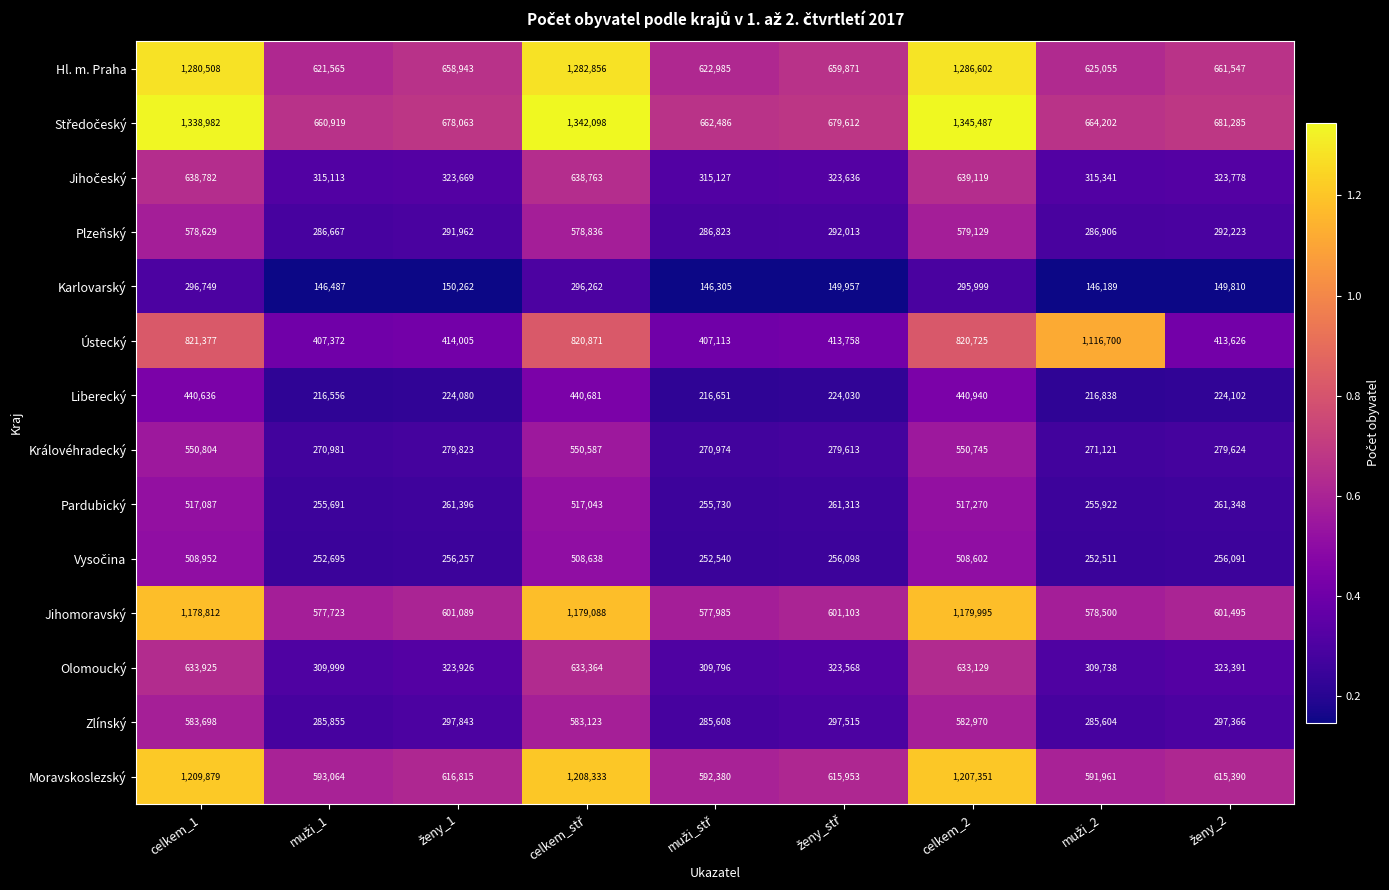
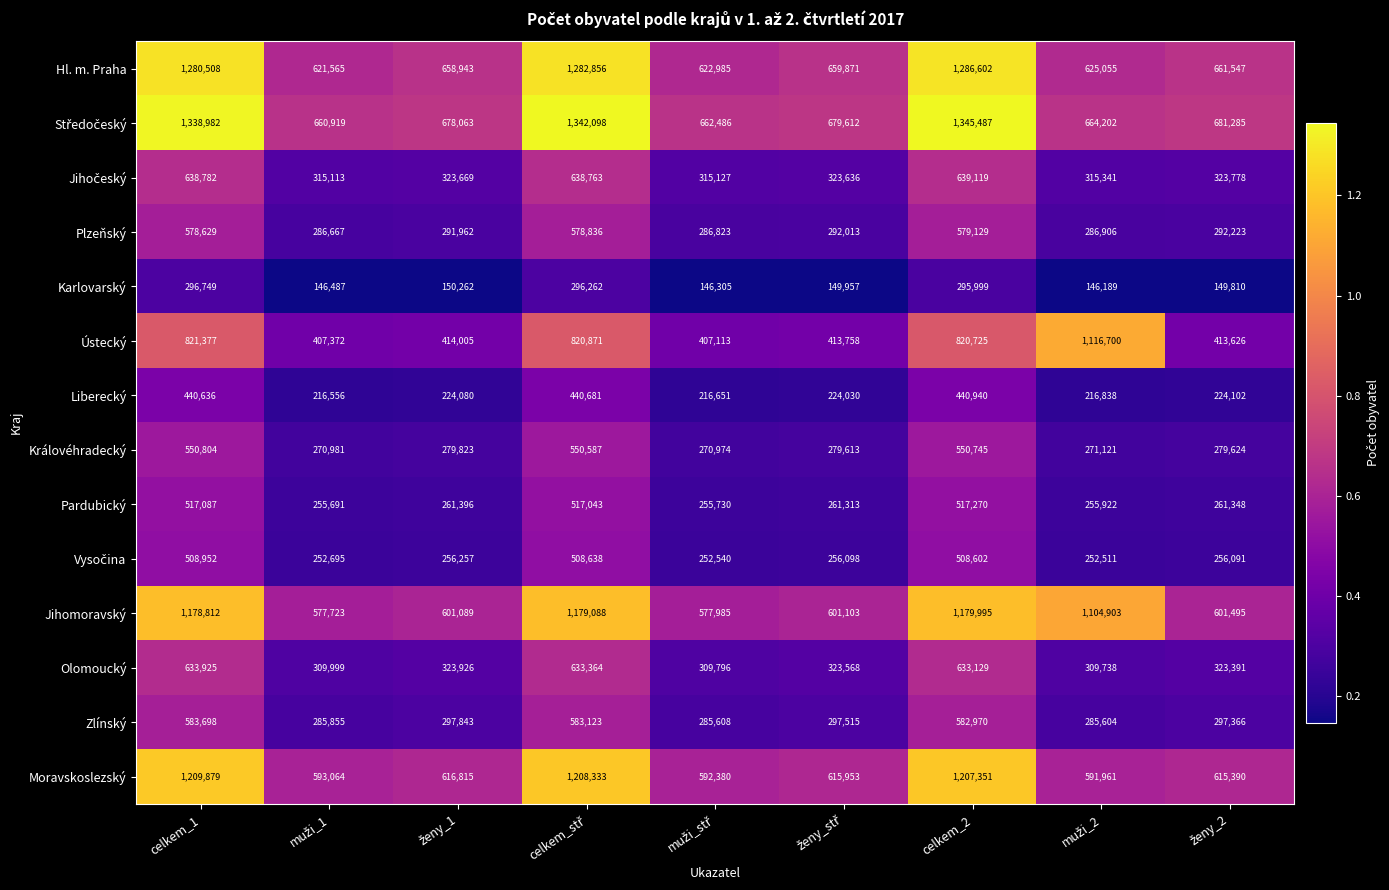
Jihomoravský, muži_2: 578,500 -> 1,104,903
